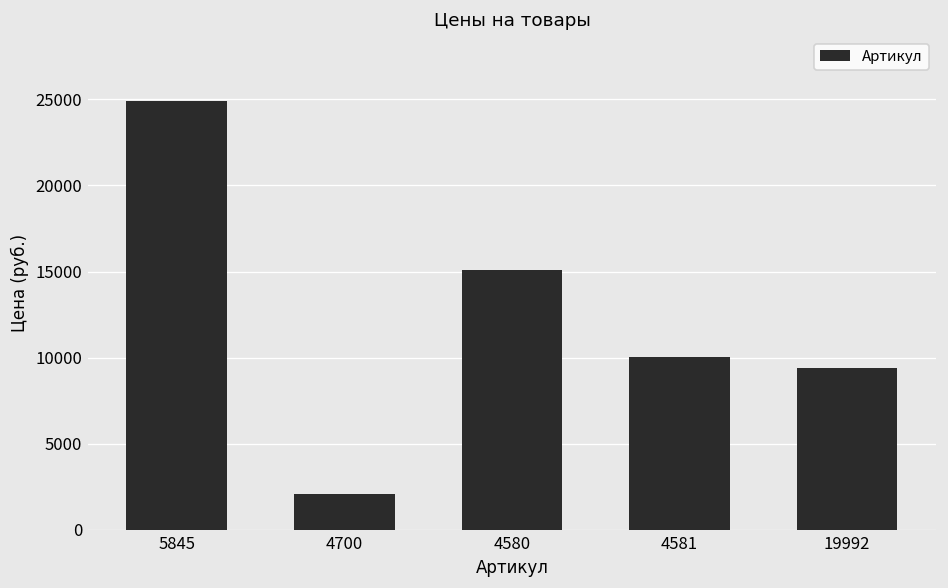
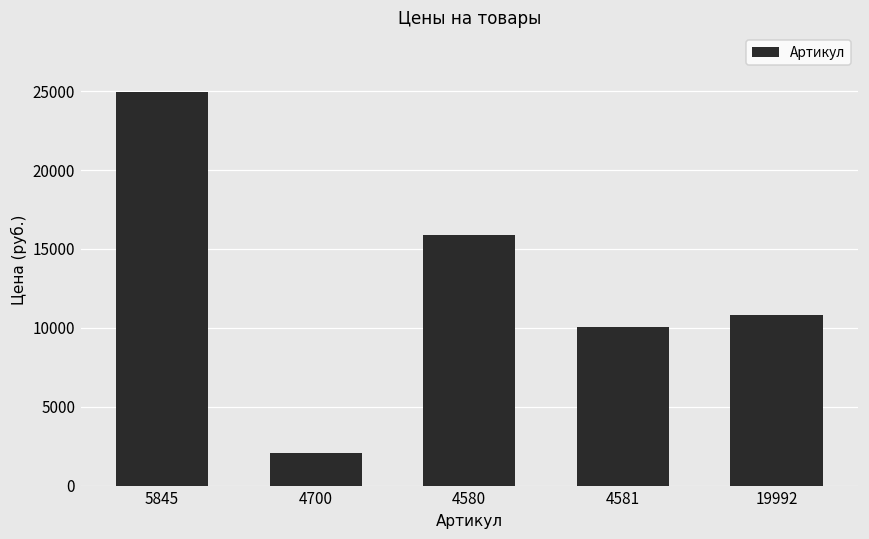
4580: 15100 -> 15900
19992: 9400 -> 10800
